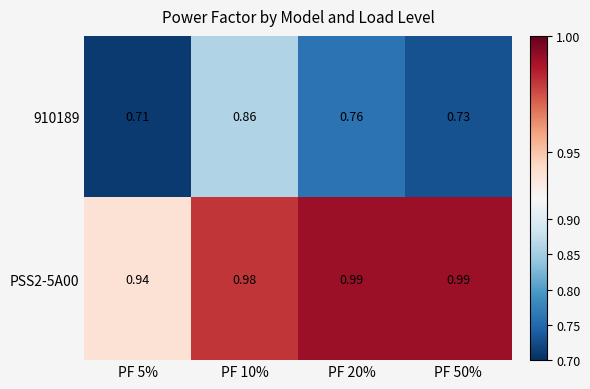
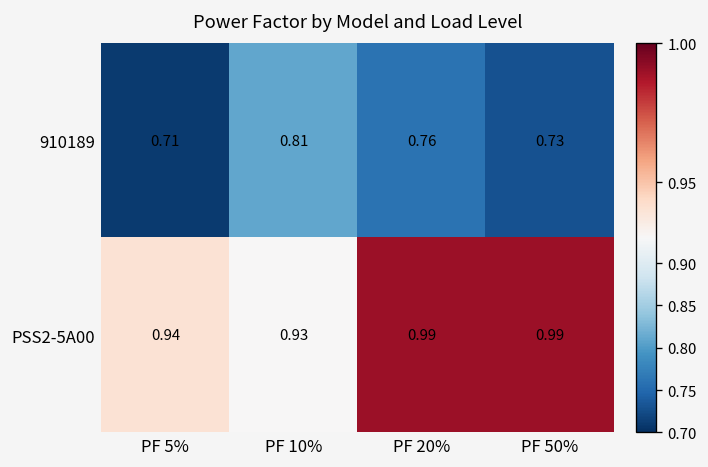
910189, PF 10%: 0.86 -> 0.81
PSS2-5A00, PF 10%: 0.98 -> 0.93
